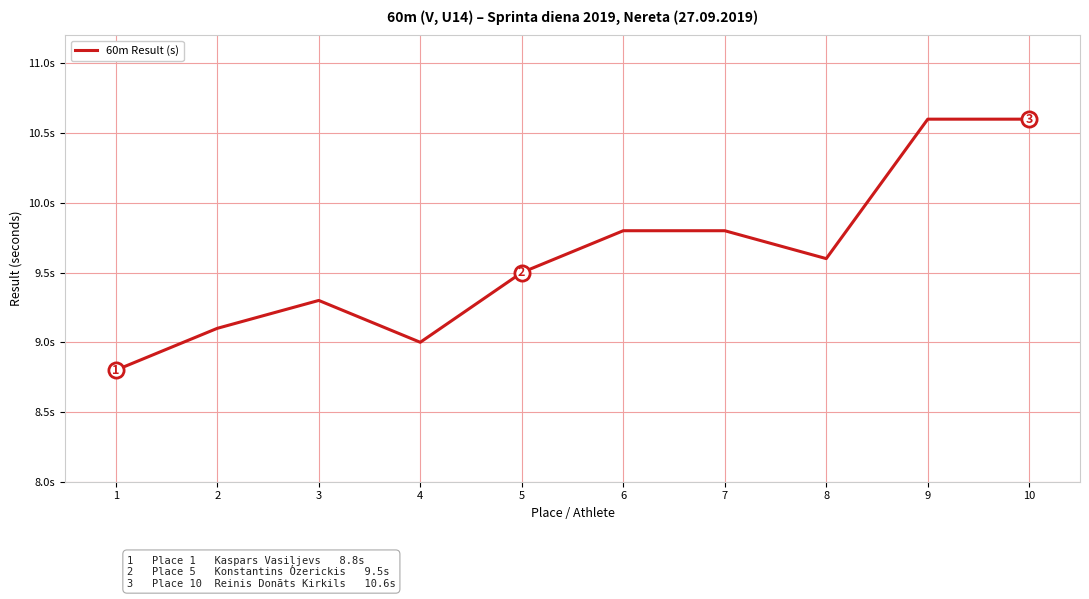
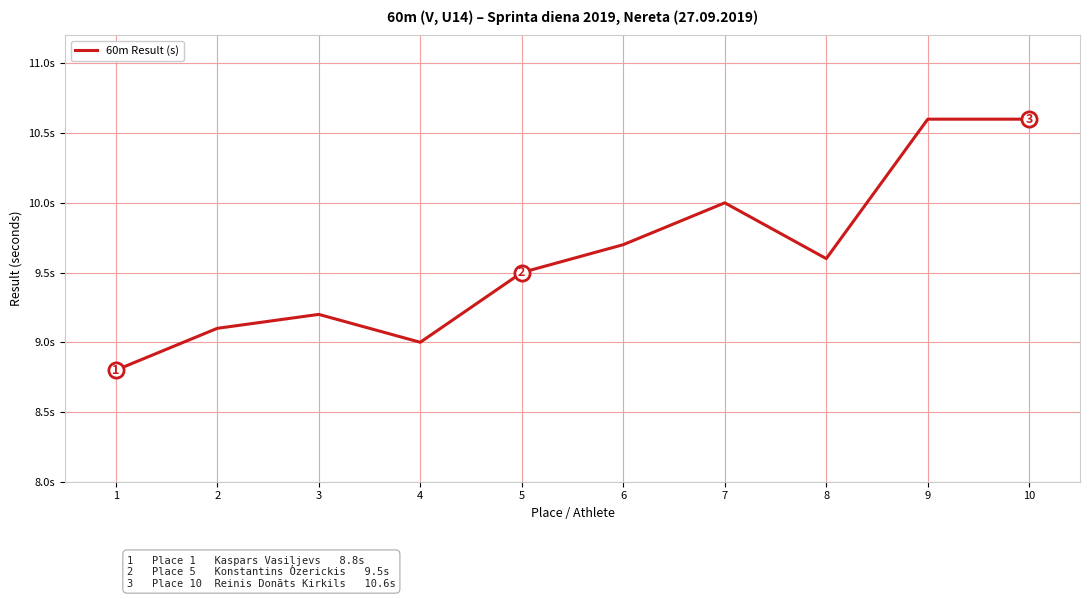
60m Result (s), 3: 9.3s -> 9.2s
60m Result (s), 6: 9.8s -> 9.7s
60m Result (s), 7: 9.8s -> 10.0s
